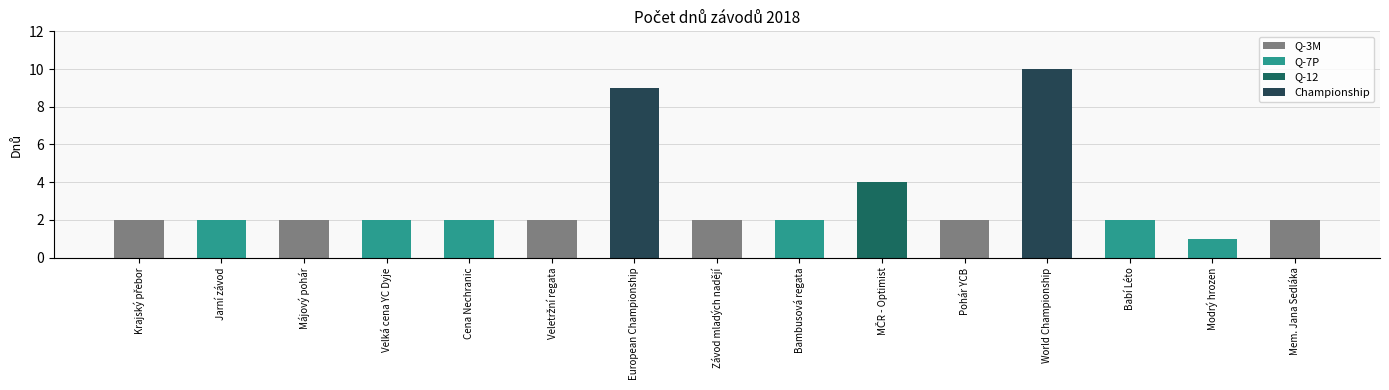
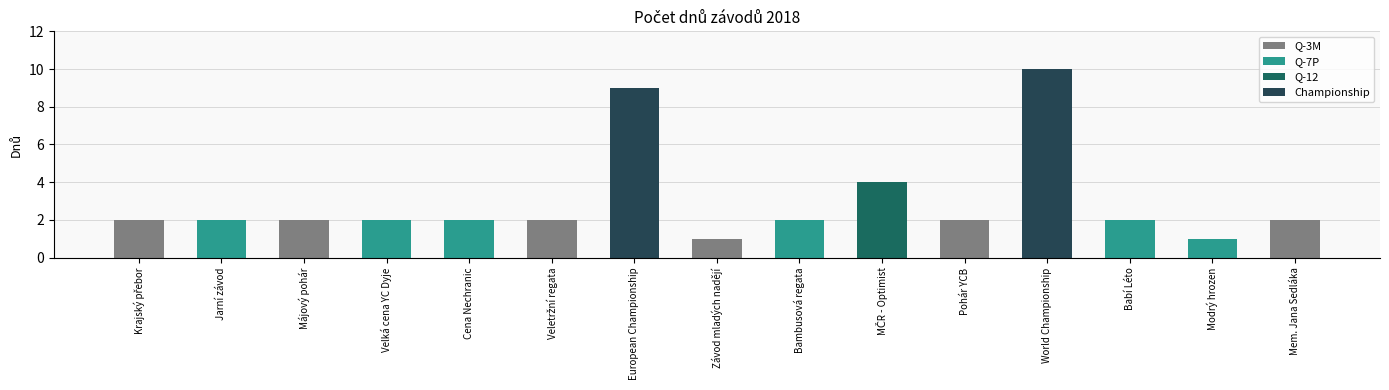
Q-3M, Závod mladých nadějí: 2 -> 1
